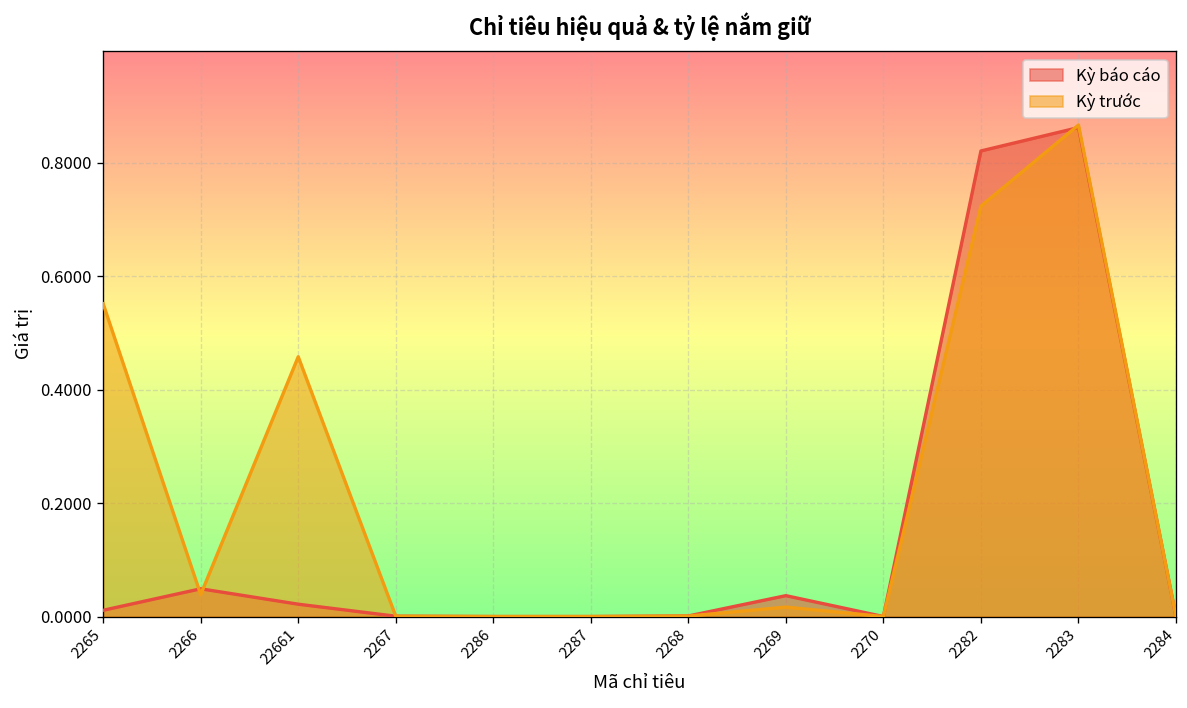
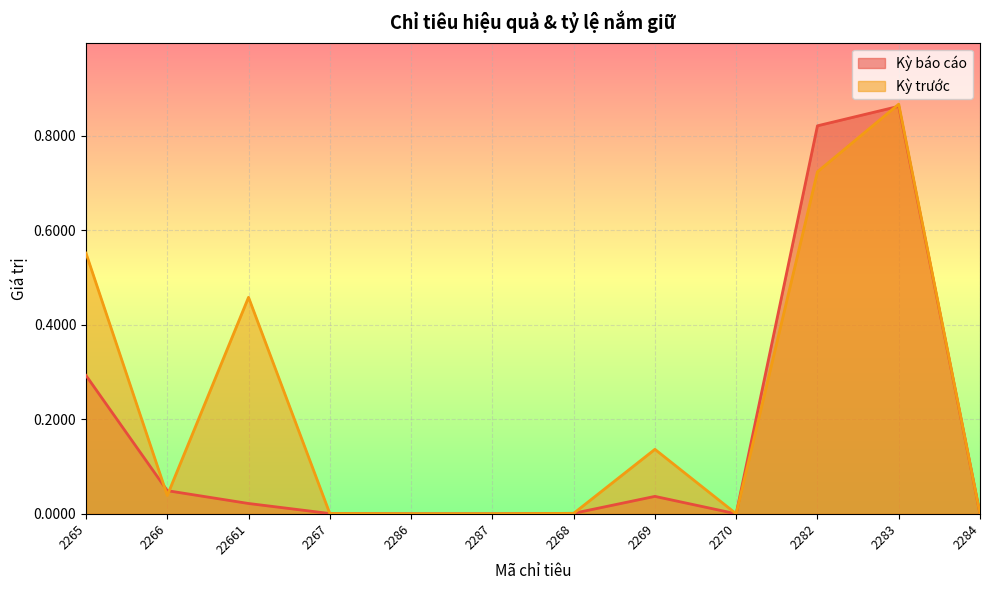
Kỳ báo cáo, 2265: 0.01 -> 0.29
Kỳ trước, 2269: 0.02 -> 0.14
